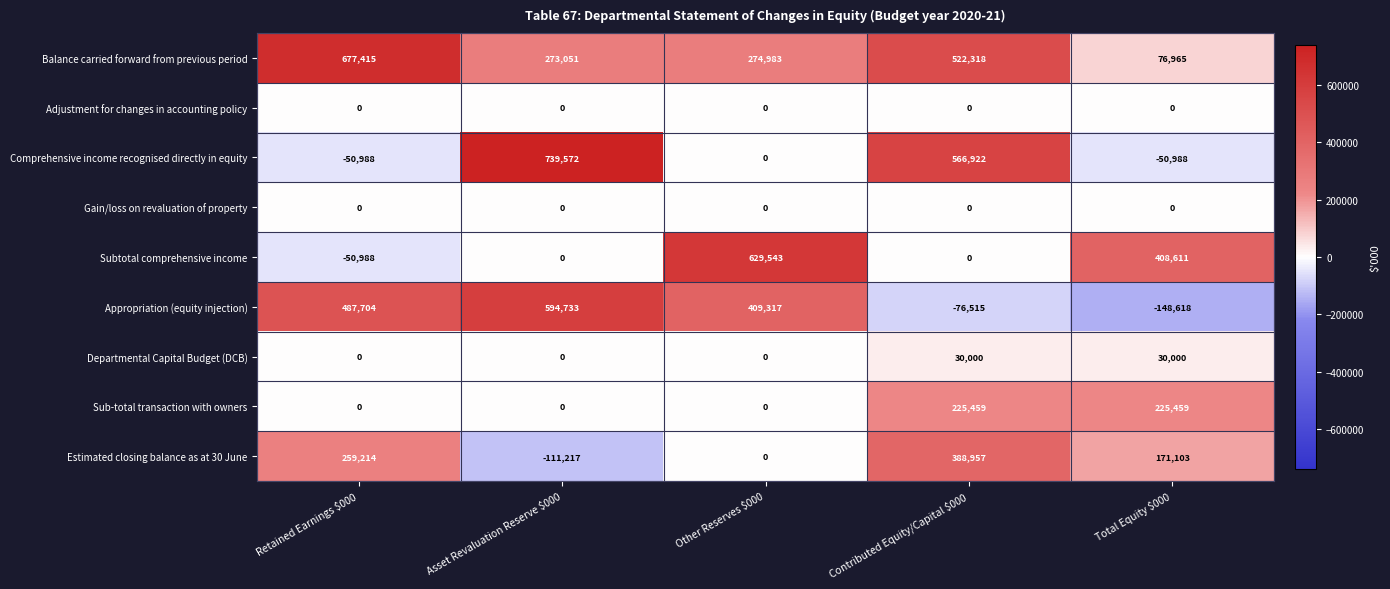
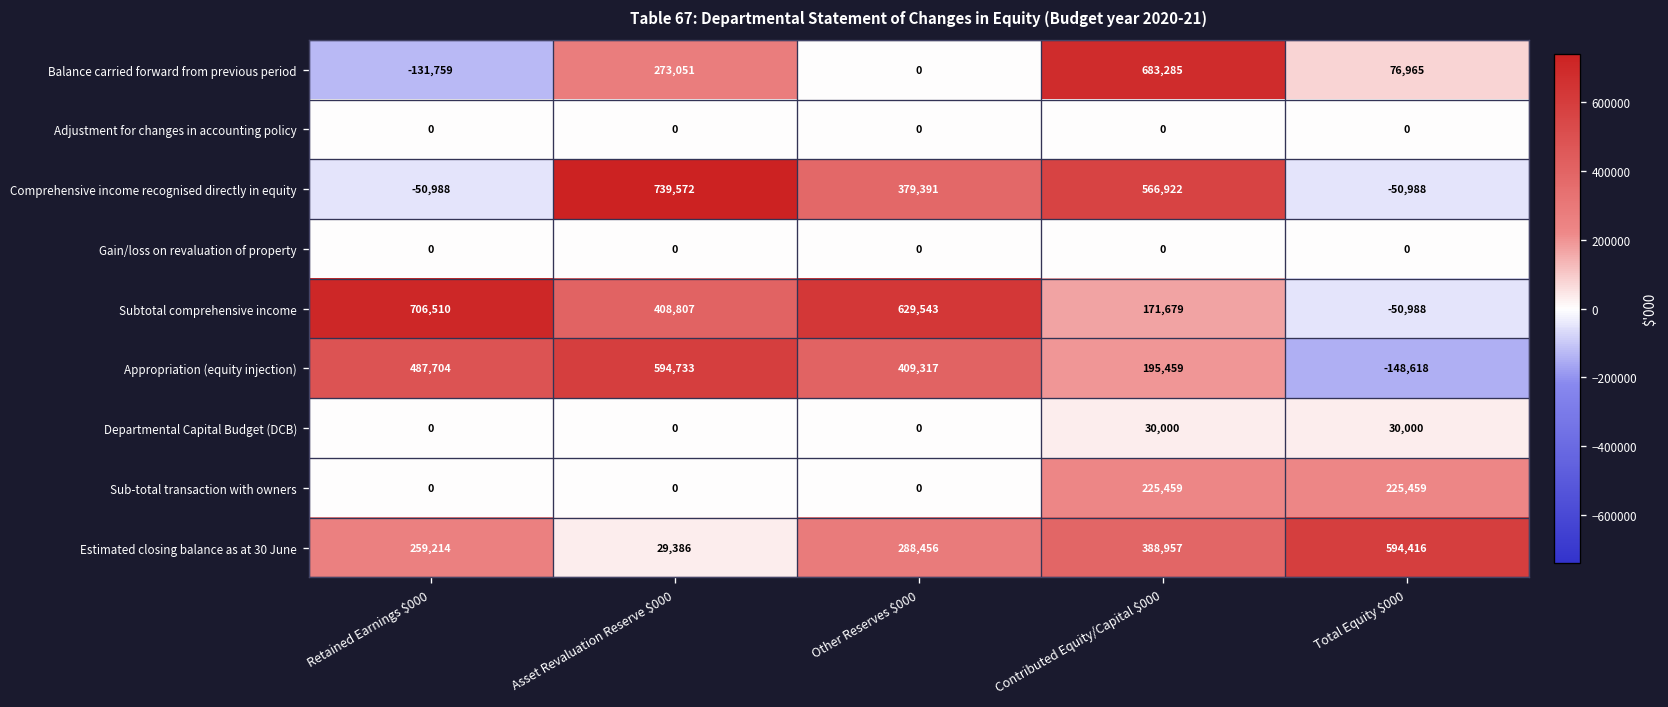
Balance carried forward from previous period, Retained Earnings $000: 677,415 -> -131,759
Balance carried forward from previous period, Other Reserves $000: 274,983 -> 0
Balance carried forward from previous period, Contributed Equity/Capital $000: 522,318 -> 683,285
Comprehensive income recognised directly in equity, Other Reserves $000: 0 -> 379,391
Subtotal comprehensive income, Retained Earnings $000: -50,988 -> 706,510
Subtotal comprehensive income, Asset Revaluation Reserve $000: 0 -> 408,807
Subtotal comprehensive income, Contributed Equity/Capital $000: 0 -> 171,679
Subtotal comprehensive income, Total Equity $000: 408,611 -> -50,988
Appropriation (equity injection), Contributed Equity/Capital $000: -76,515 -> 195,459
Estimated closing balance as at 30 June, Asset Revaluation Reserve $000: -111,217 -> 29,386
Estimated closing balance as at 30 June, Other Reserves $000: 0 -> 288,456
Estimated closing balance as at 30 June, Total Equity $000: 171,103 -> 594,416
